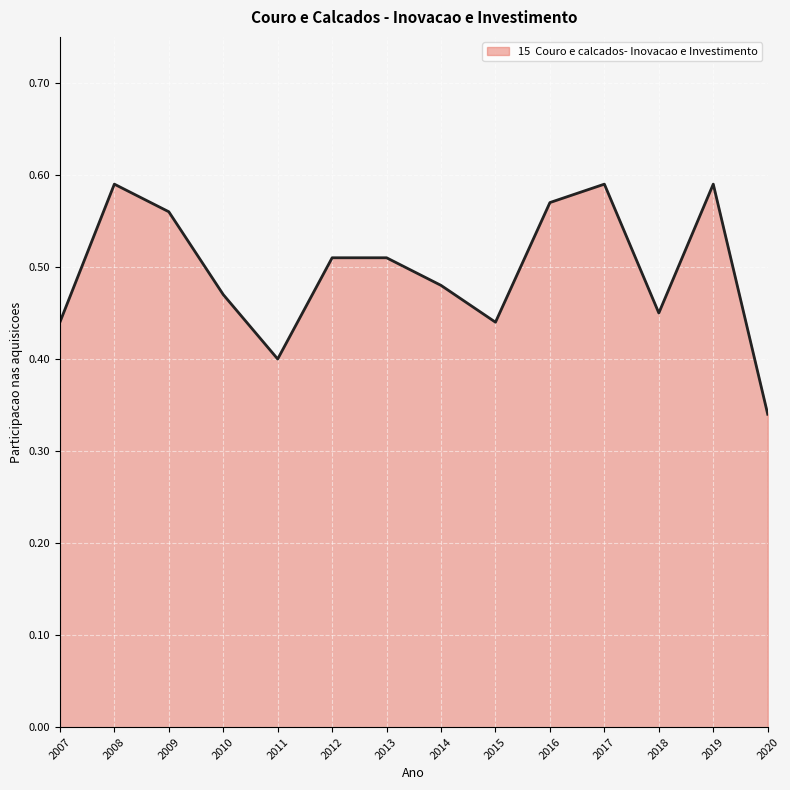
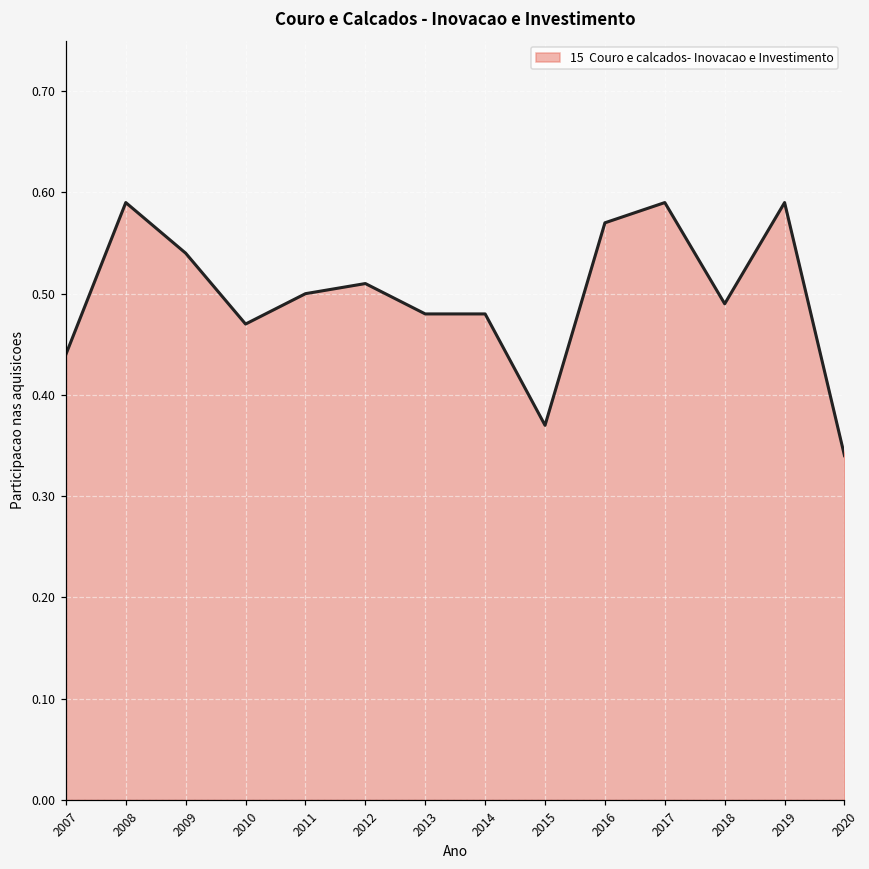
2009: 0.56 -> 0.54
2011: 0.4 -> 0.5
2013: 0.51 -> 0.48
2015: 0.44 -> 0.37
2018: 0.45 -> 0.49
